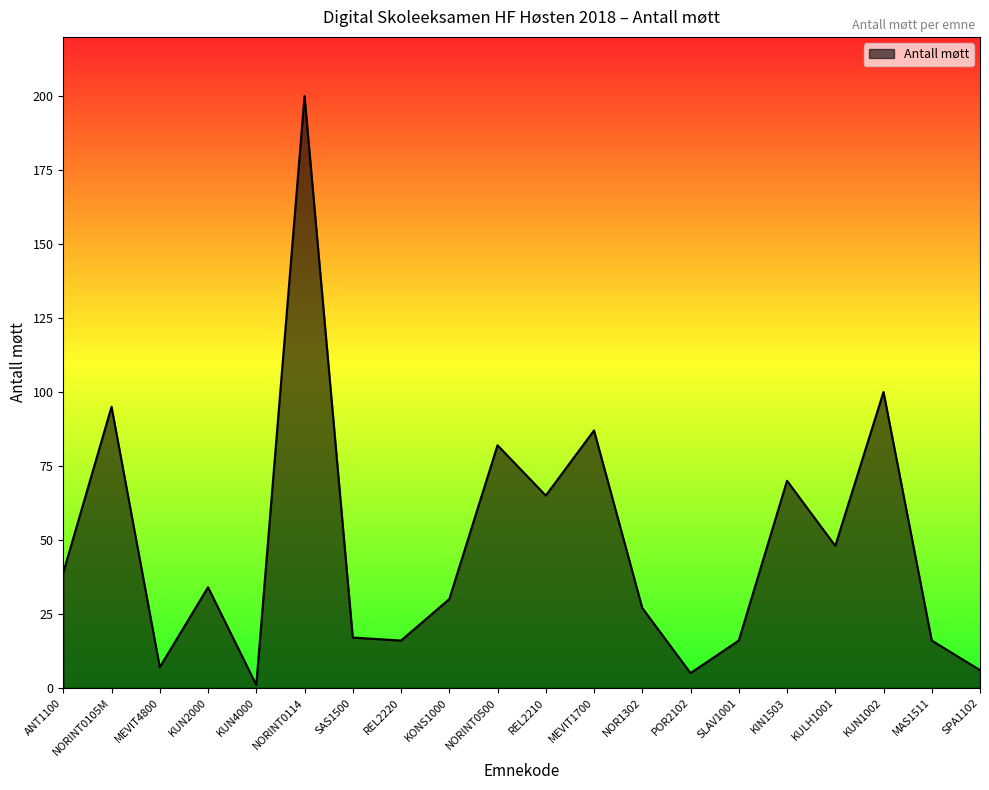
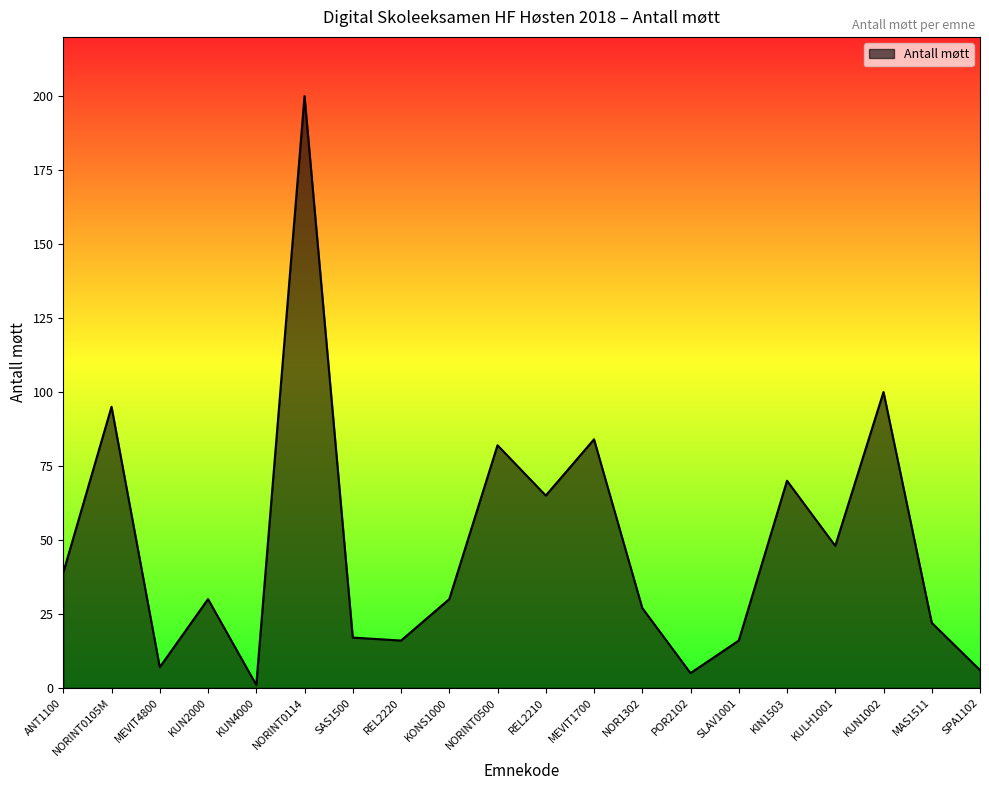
KUN2000: 34 -> 30
MEVIT1700: 87 -> 84
MAS1511: 16 -> 22
